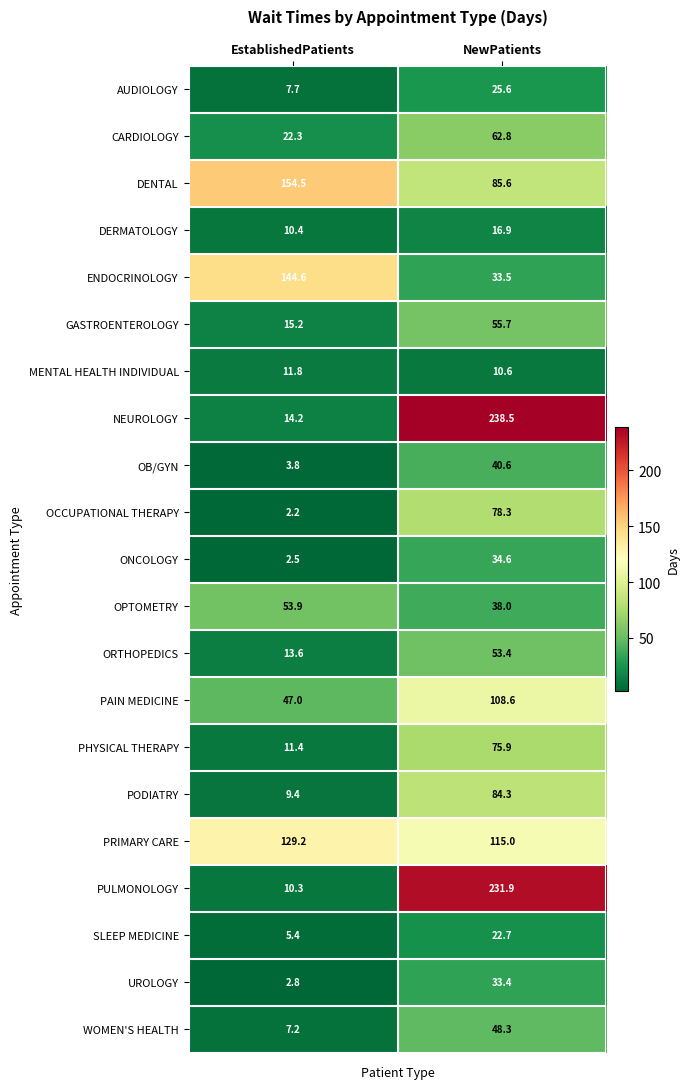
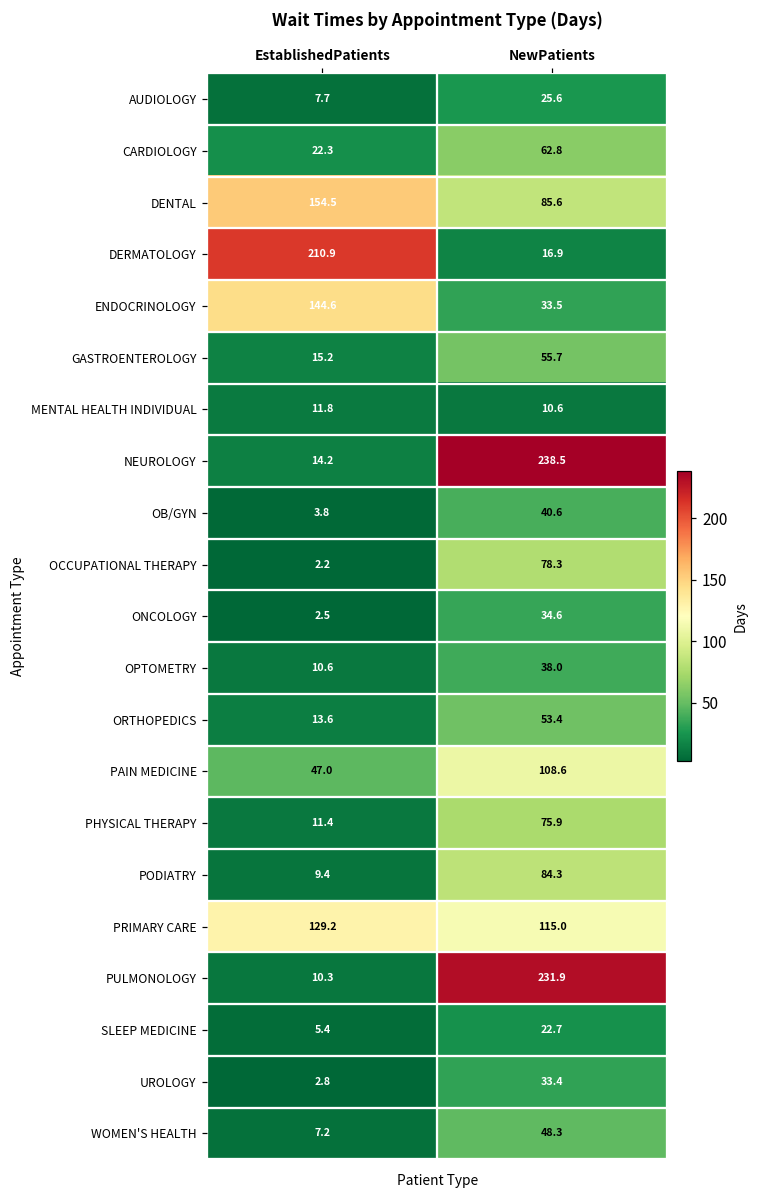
DERMATOLOGY, EstablishedPatients: 10.4 -> 210.9
OPTOMETRY, EstablishedPatients: 53.9 -> 10.6
